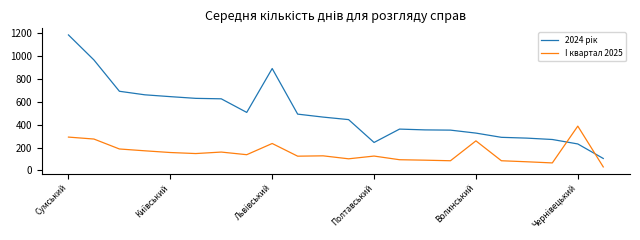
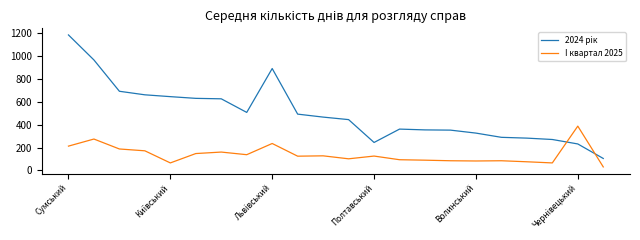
І квартал 2025, Сумський: 290 -> 210
І квартал 2025, Київський: 160 -> 70
І квартал 2025, Волинський: 260 -> 80
